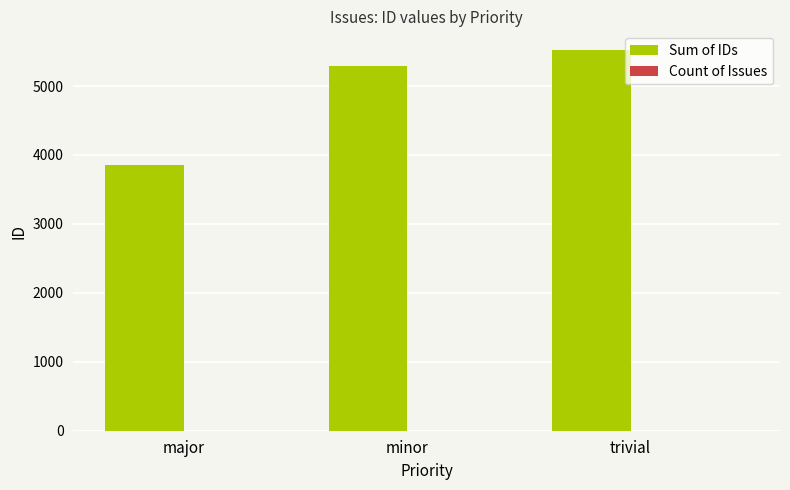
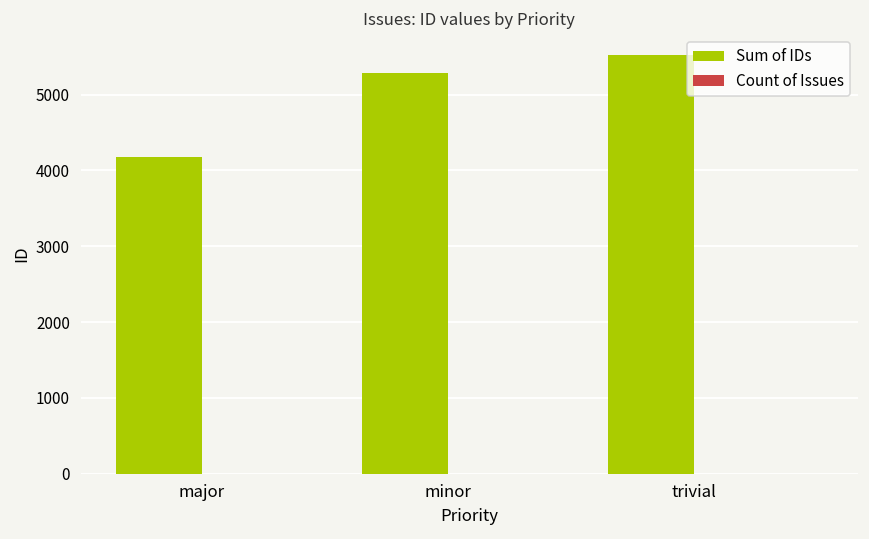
Sum of IDs, major: 3800 -> 4200
